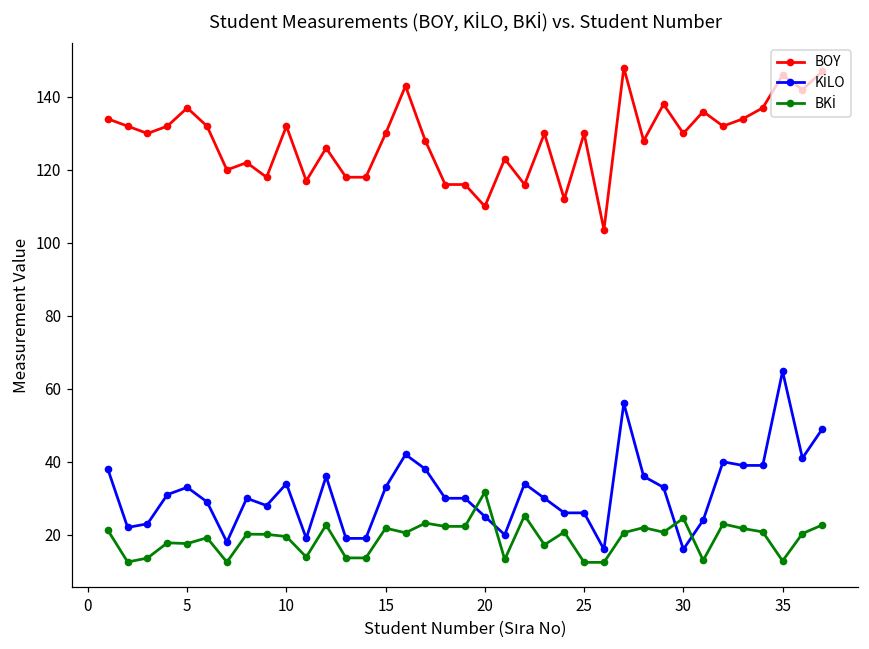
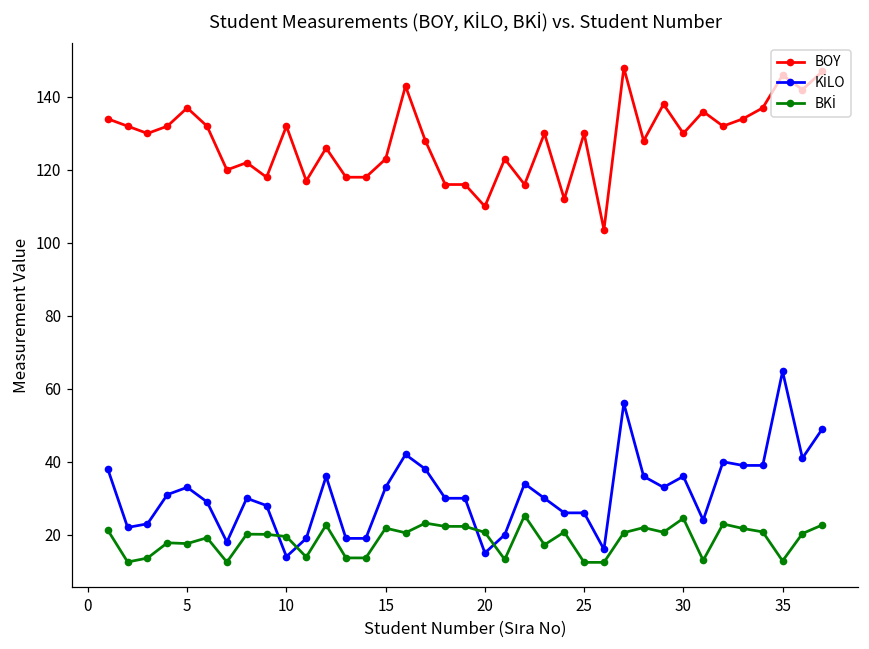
KİLO, 10: 34 -> 14
BOY, 15: 130 -> 123
KİLO, 20: 25 -> 15
BKİ, 20: 32 -> 21
KİLO, 30: 16 -> 36
